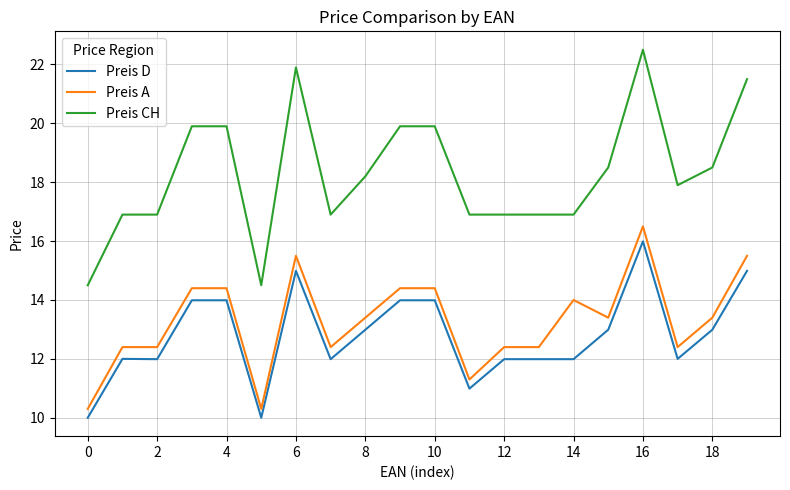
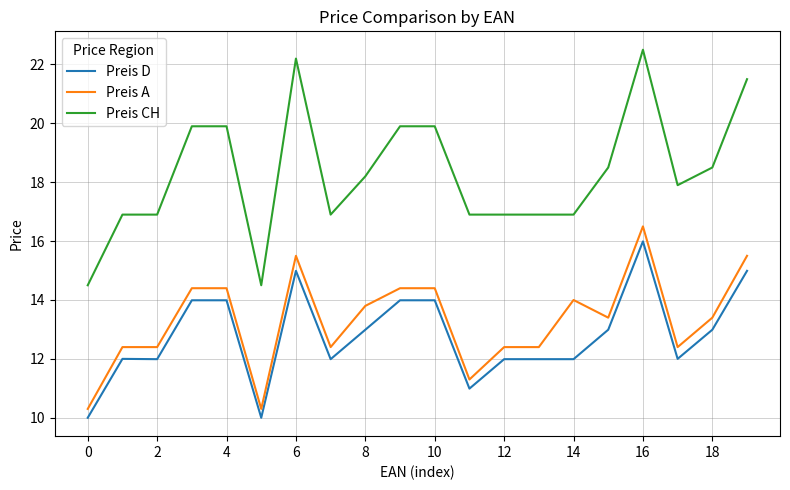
Preis CH, 6: 21.9 -> 22.2
Preis A, 8: 13.4 -> 13.8
